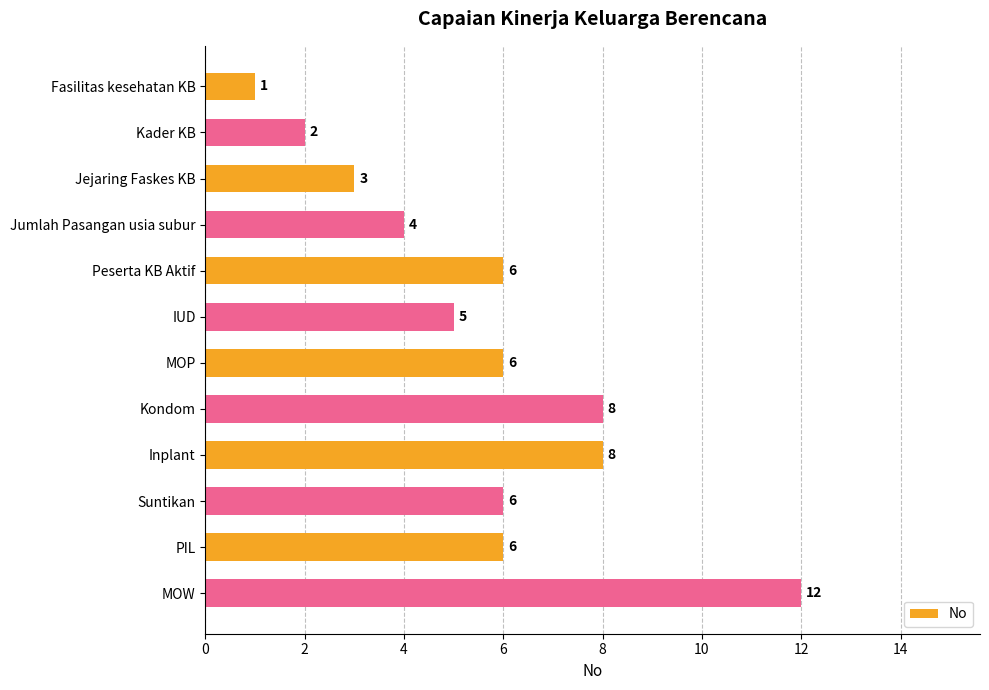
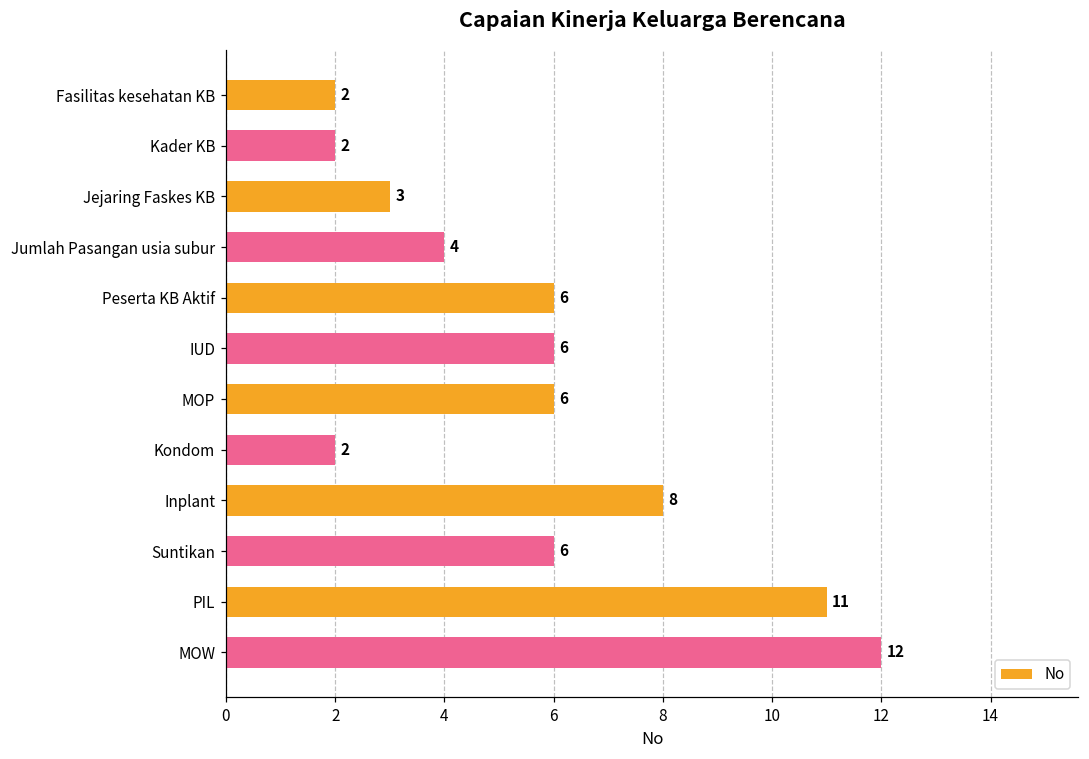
Fasilitas kesehatan KB: 1 -> 2
IUD: 5 -> 6
Kondom: 8 -> 2
PIL: 6 -> 11
